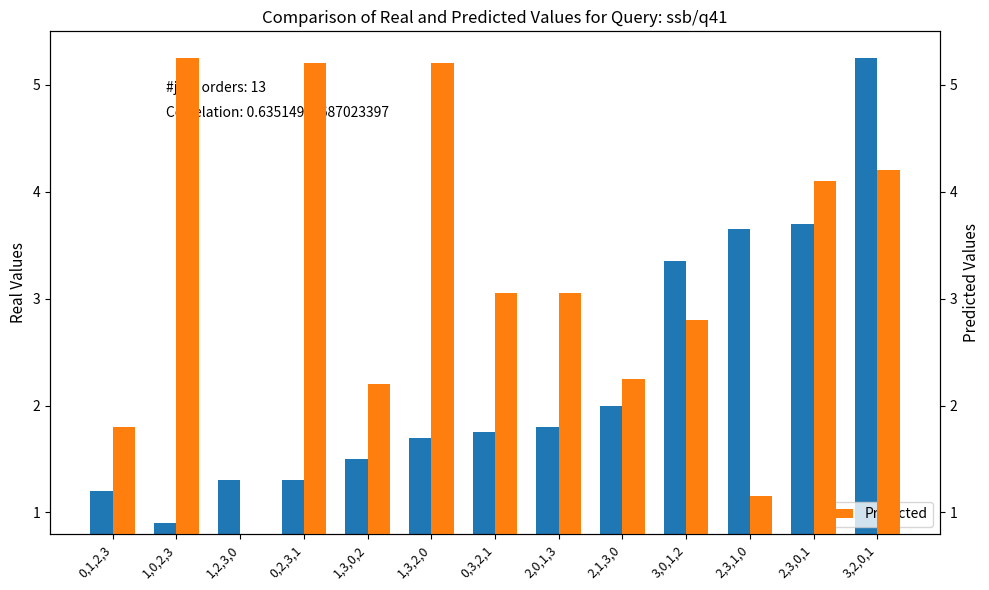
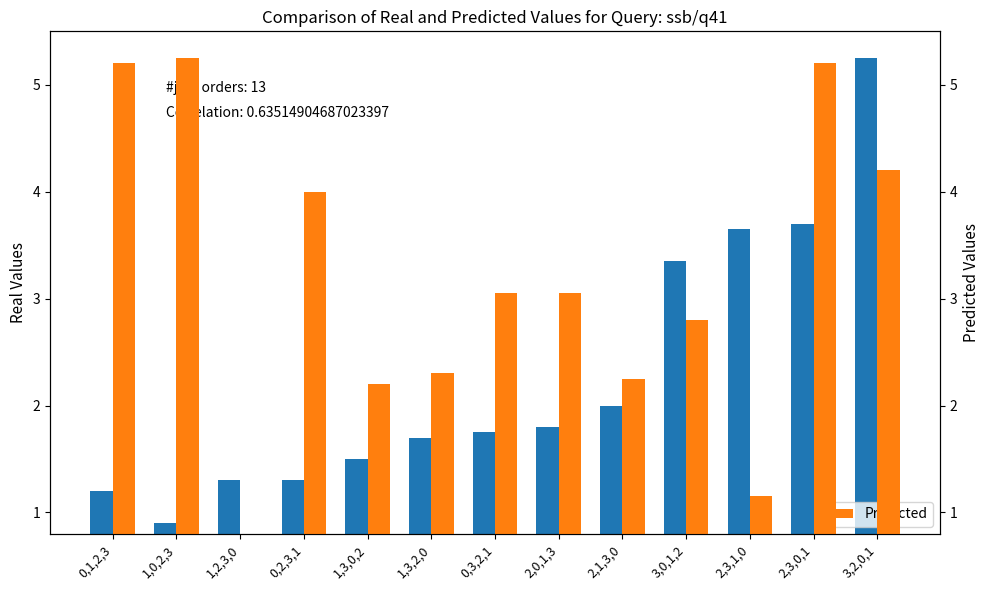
Predicted, 0,1,2,3: 1.8 -> 5.2
Predicted, 0,2,3,1: 5.2 -> 4.0
Predicted, 1,3,2,0: 5.2 -> 2.3
Predicted, 2,3,0,1: 4.1 -> 5.2
